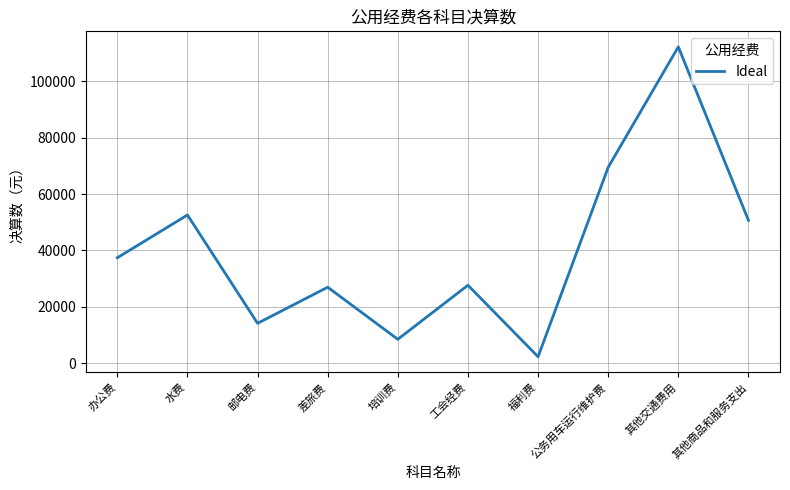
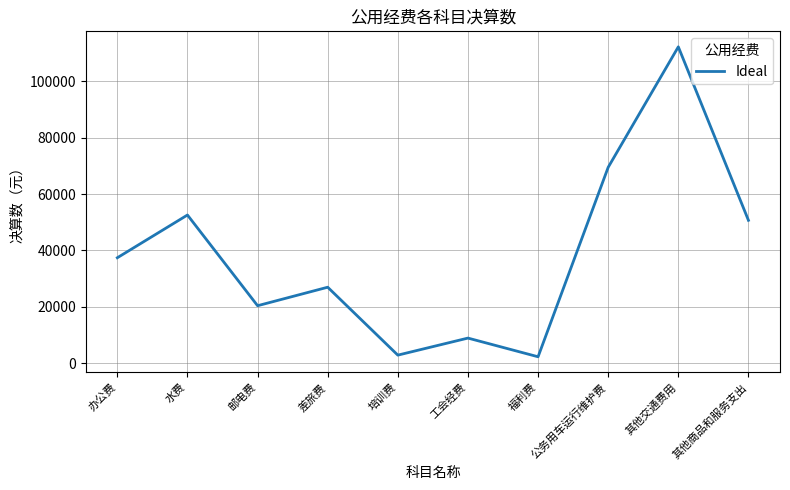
邮电费: 14000 -> 20000
培训费: 8000 -> 3000
工会经费: 28000 -> 9000
